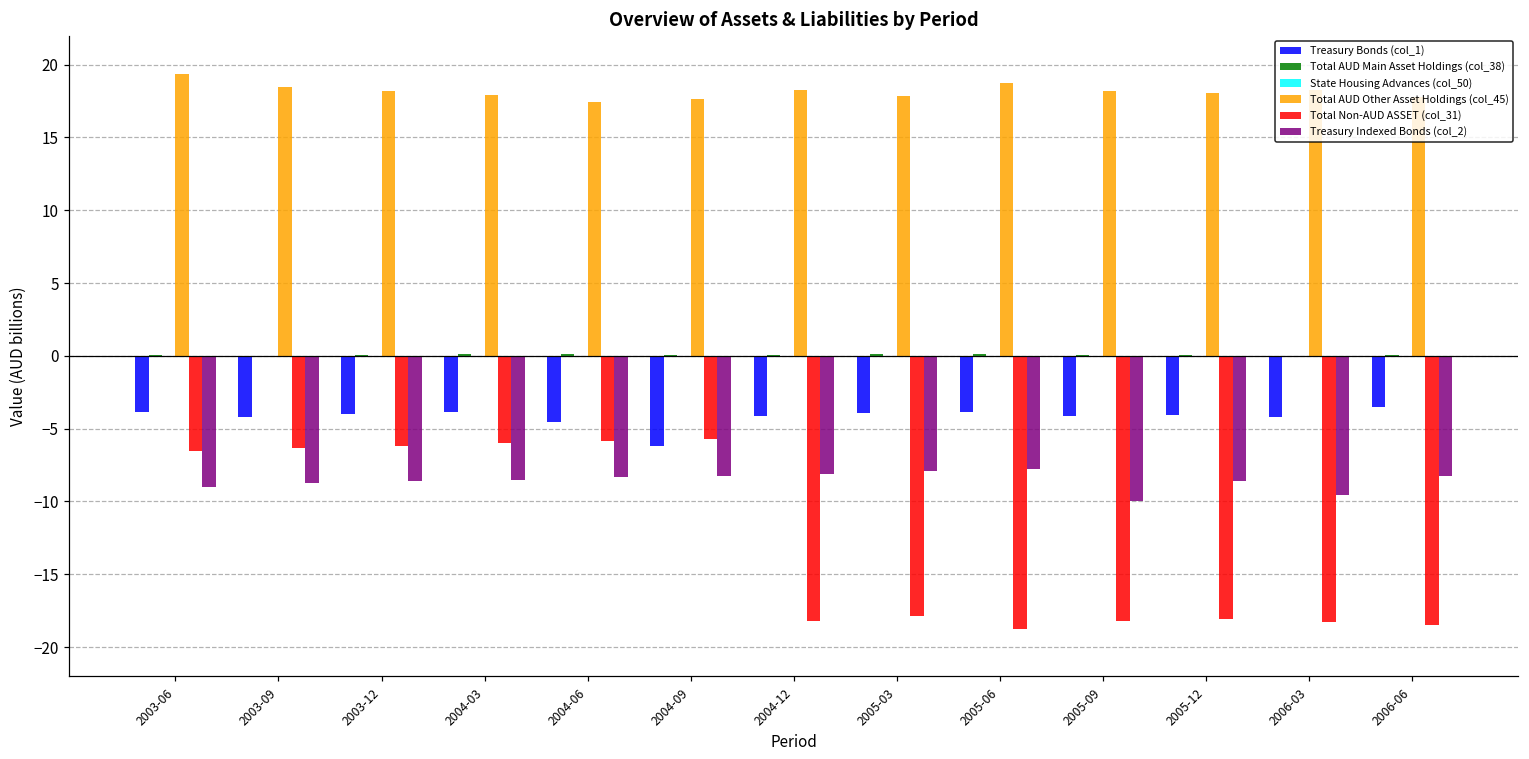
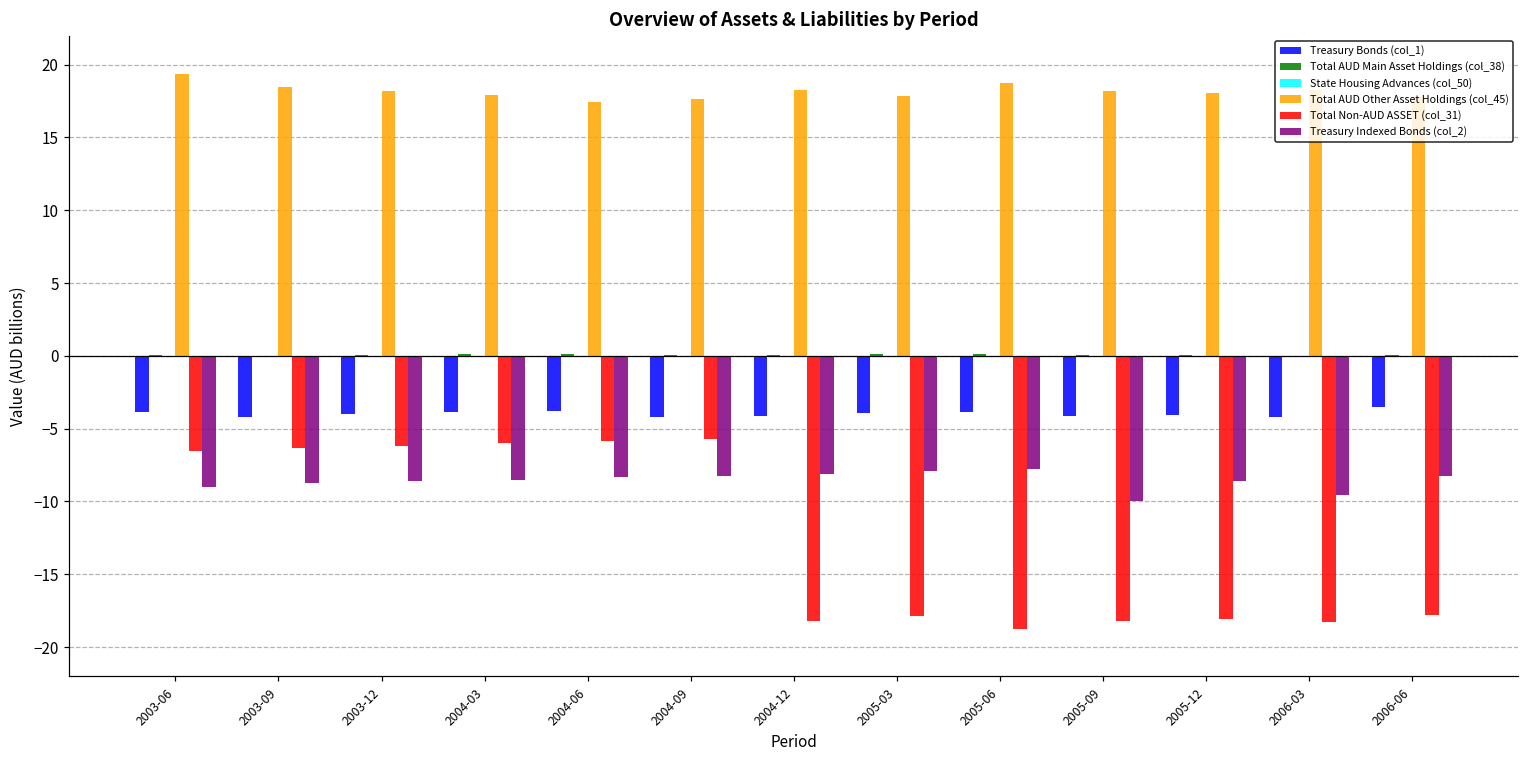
Treasury Bonds (col_1), 2004-06: -4.6 -> -3.8
Treasury Bonds (col_1), 2004-09: -6.2 -> -4.2
Total Non-AUD ASSET (col_31), 2006-06: -18.5 -> -17.8
